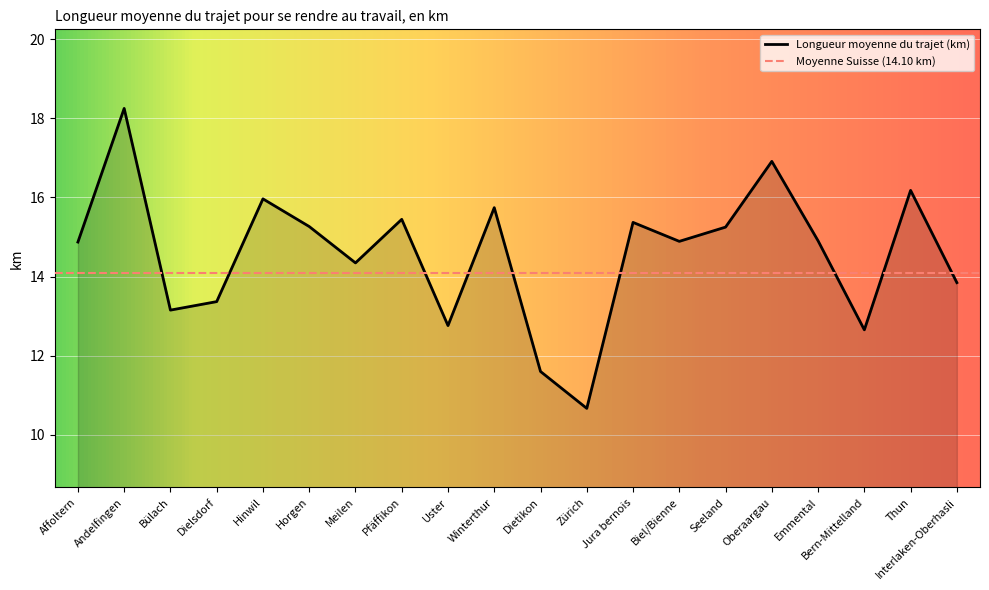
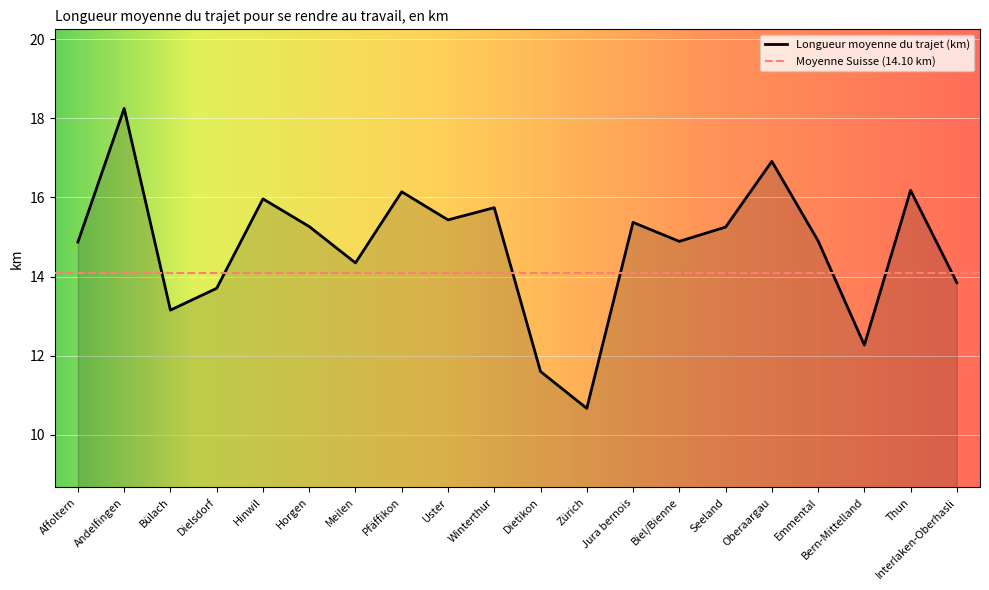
Dielsdorf: 13.4 -> 13.7
Pfäffikon: 15.4 -> 16.1
Uster: 12.8 -> 15.4
Bern-Mittelland: 12.7 -> 12.3
